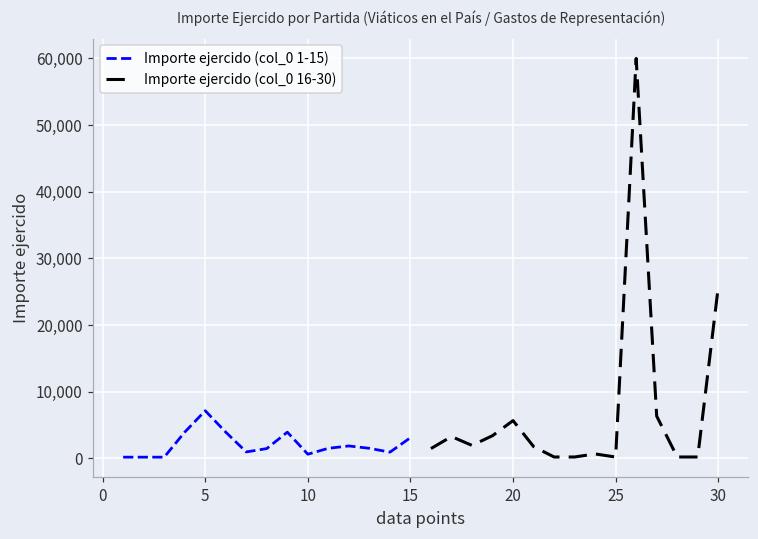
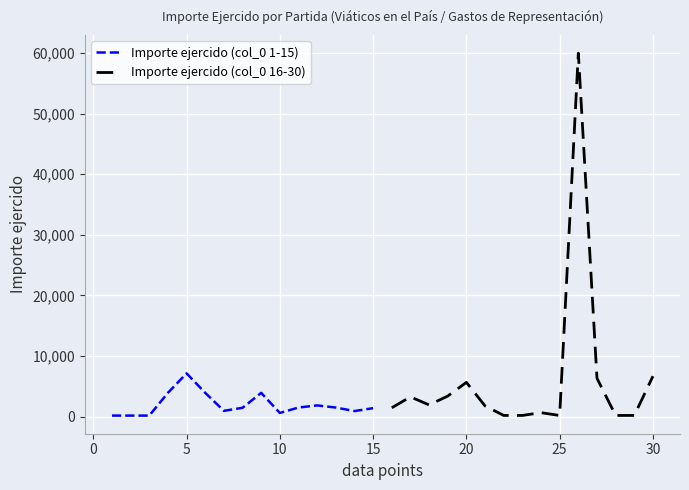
Importe ejercido (col_0 1-15), 15: 3,000 -> 1,000
Importe ejercido (col_0 16-30), 30: 26,000 -> 7,000
